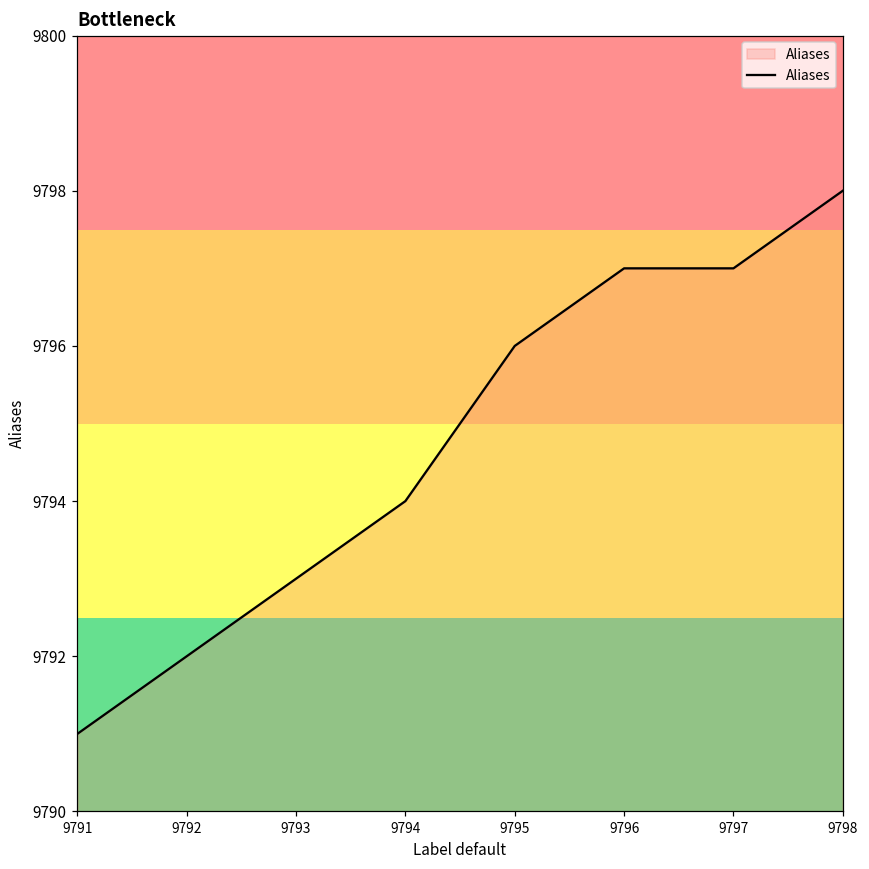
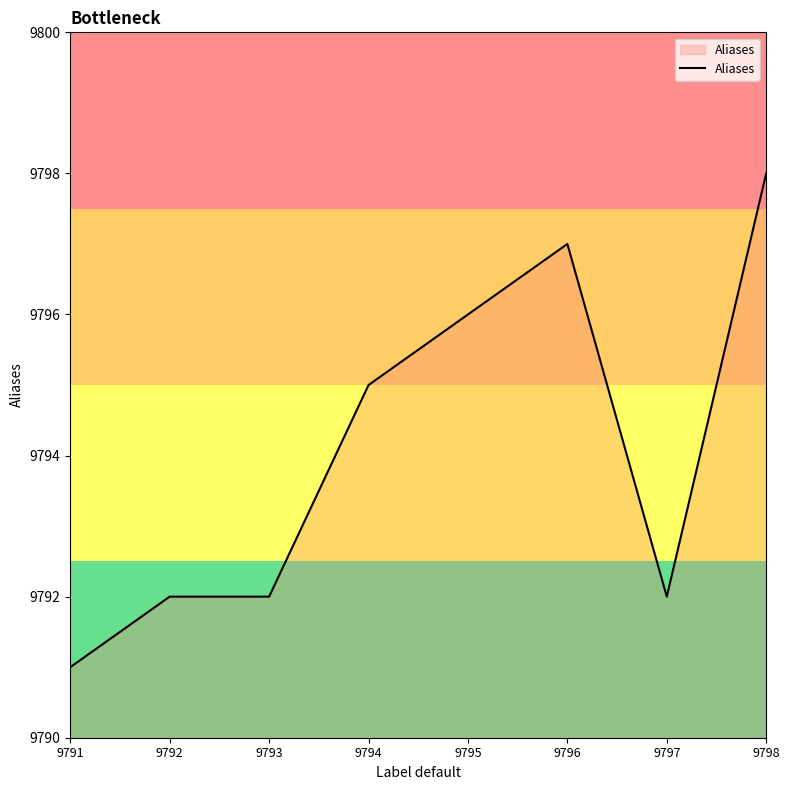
9793: 9793 -> 9792
9794: 9794 -> 9795
9797: 9797 -> 9792
